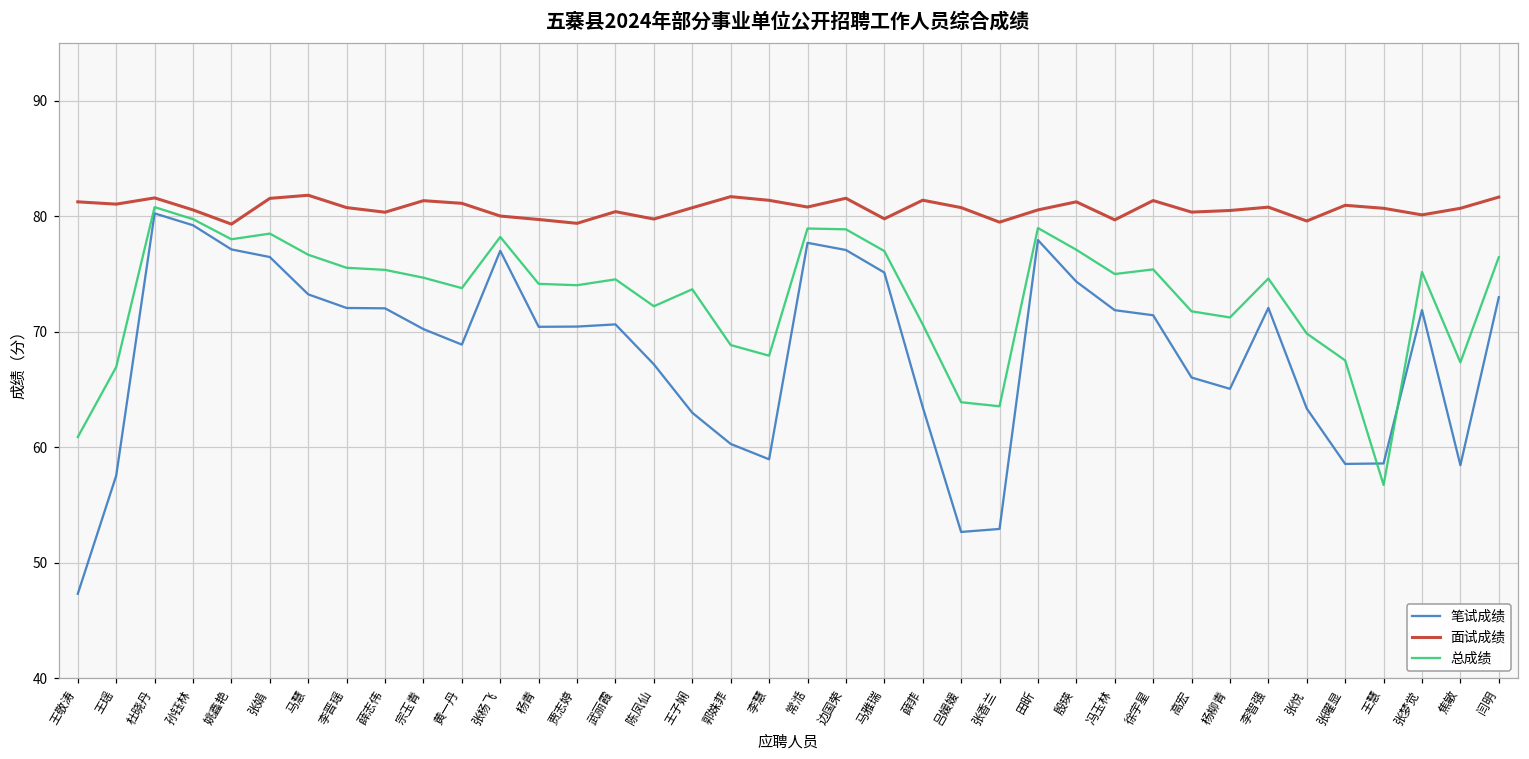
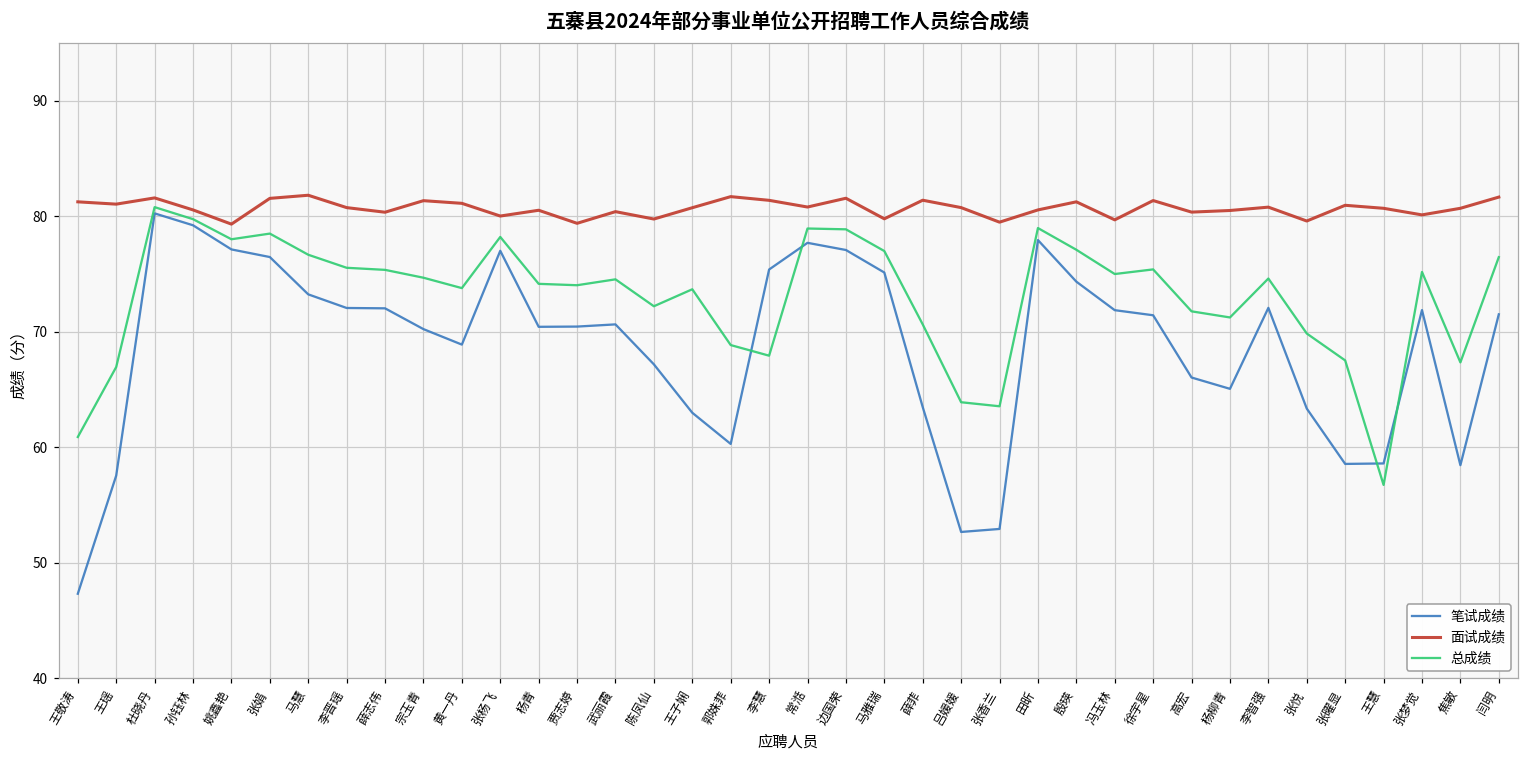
面试成绩, 杨青: 79.7 -> 80.5
笔试成绩, 李慧: 58.9 -> 75.4
笔试成绩, 闫明: 73.0 -> 71.5
